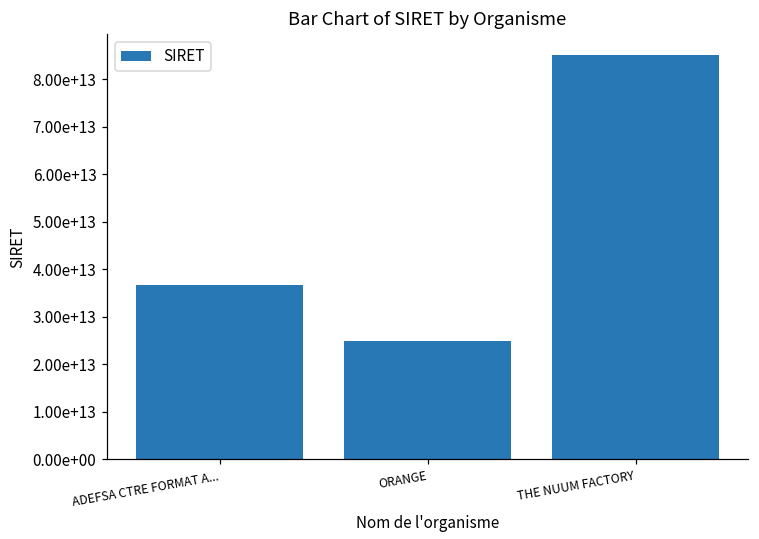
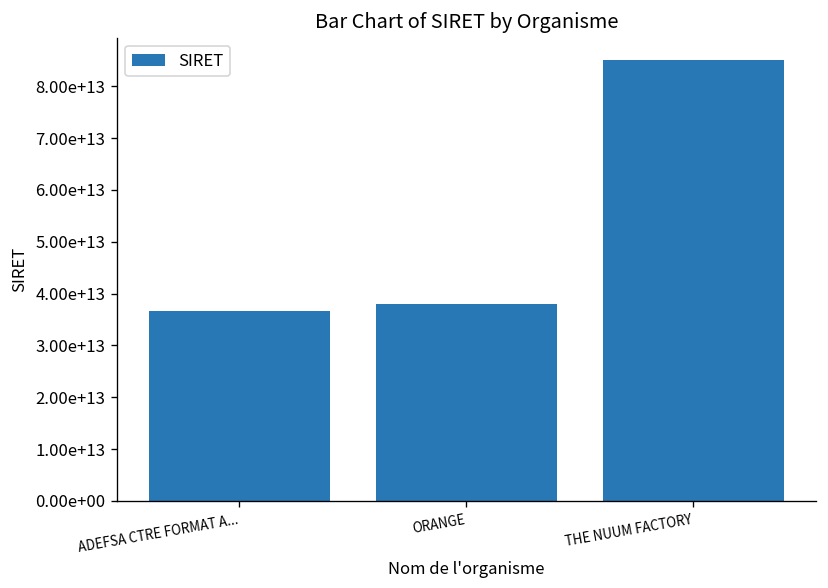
ORANGE: 25000000000000 -> 38000000000000
